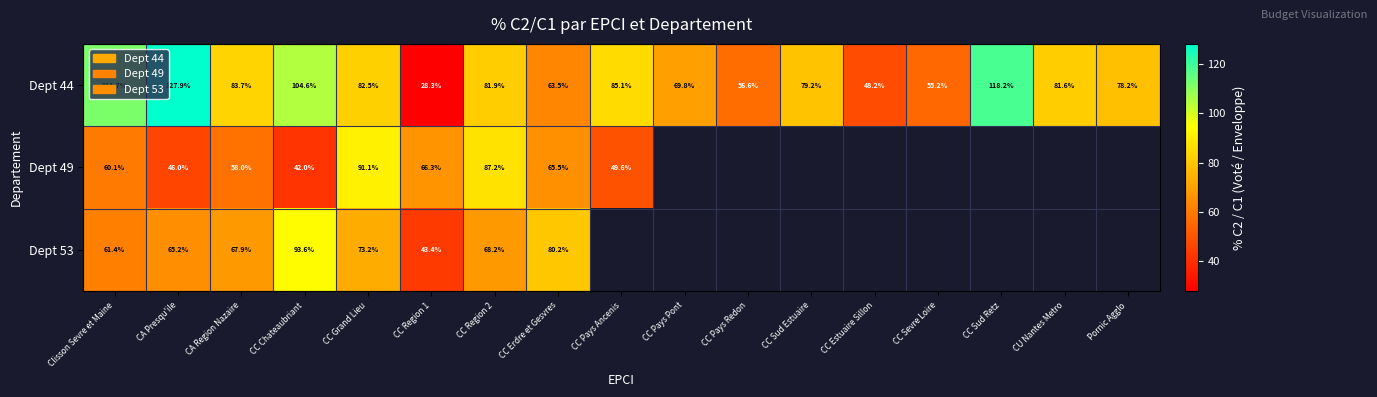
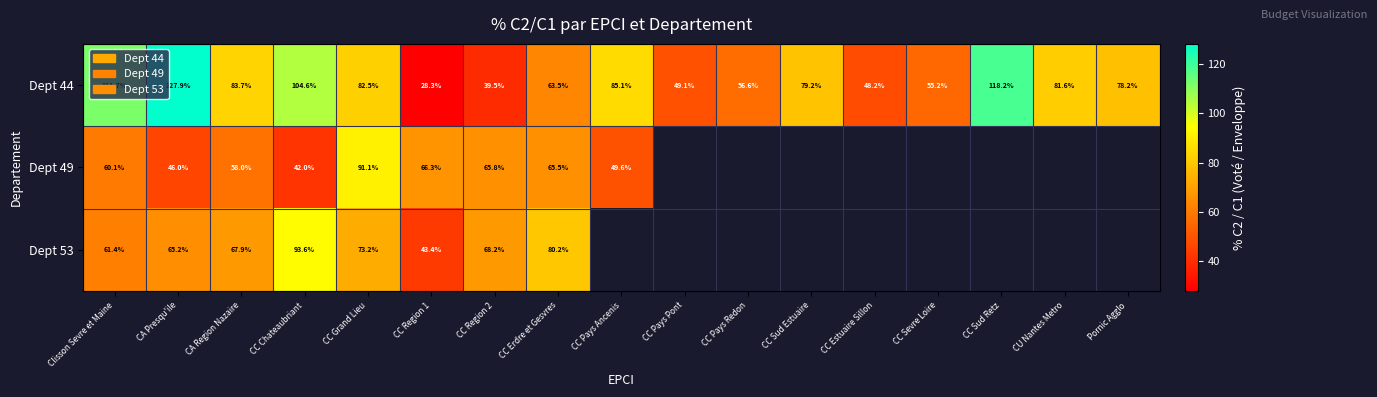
Dept 44, CC Region 2: 81.9% -> 39.5%
Dept 44, CC Pays Pont: 69.8% -> 49.1%
Dept 49, CC Region 2: 87.2% -> 65.8%
